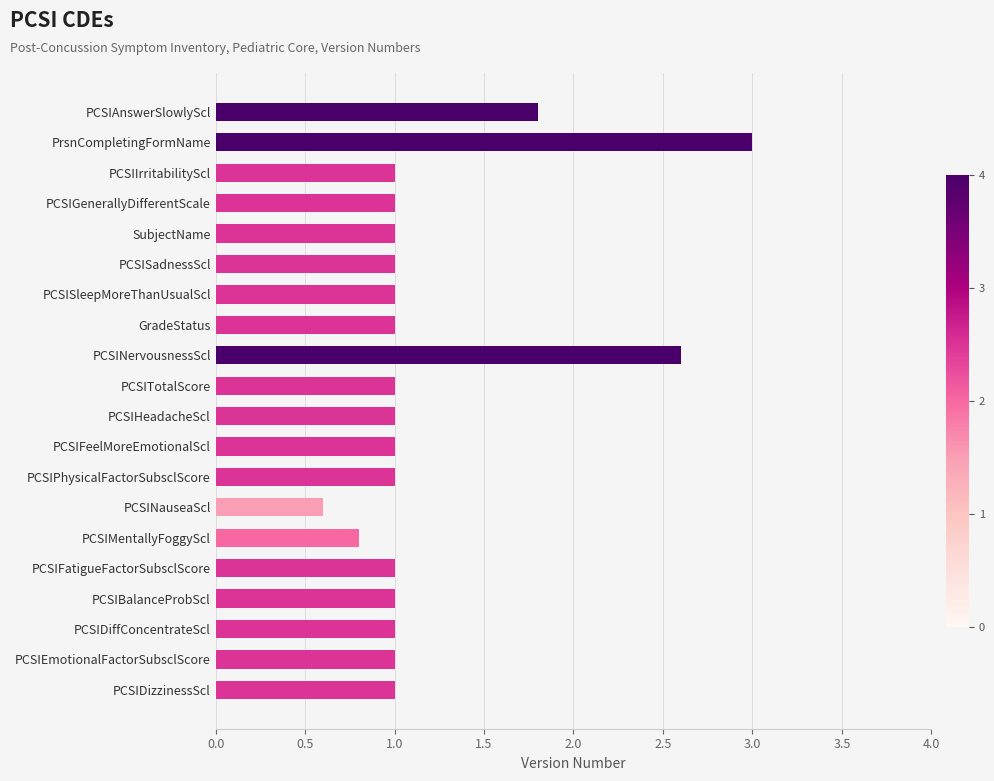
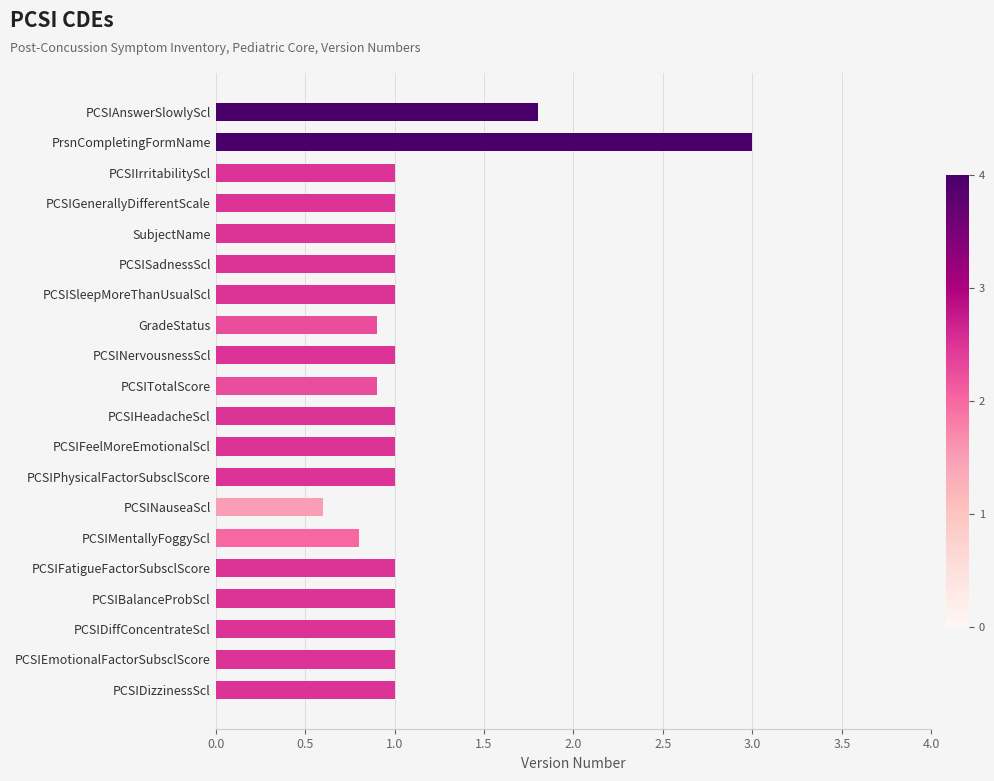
GradeStatus: 1.0 -> 0.9
PCSINervousnessScl: 2.6 -> 1.0
PCSITotalScore: 1.0 -> 0.9
